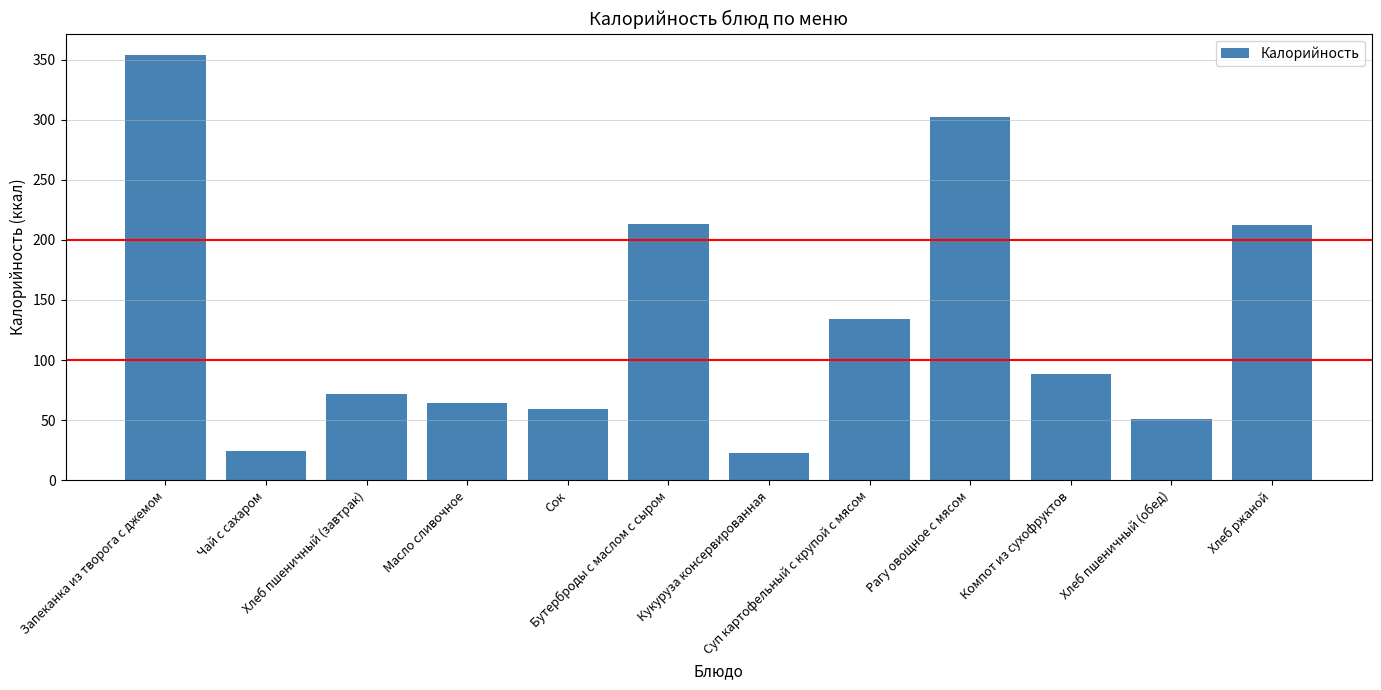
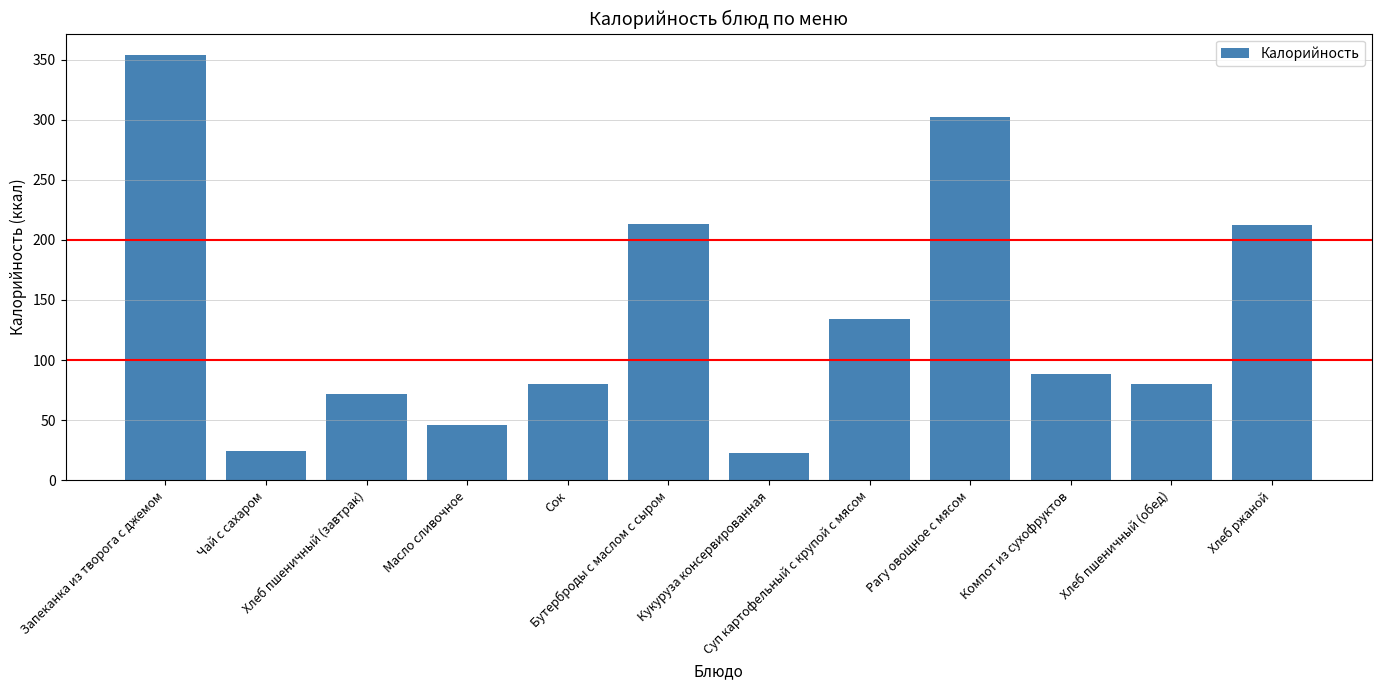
Масло сливочное: 64 -> 46
Сок: 59 -> 80
Хлеб пшеничный (обед): 51 -> 80
